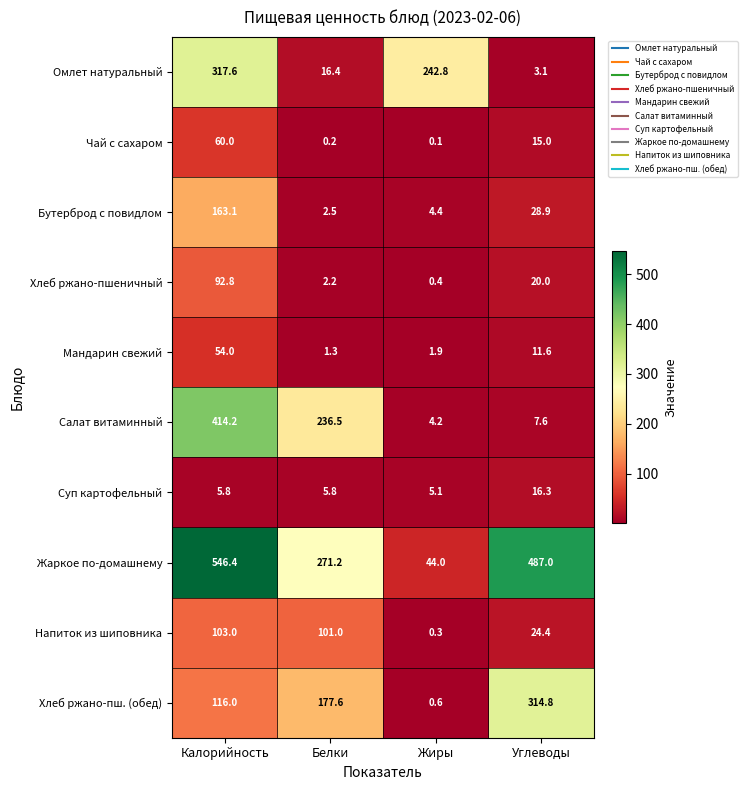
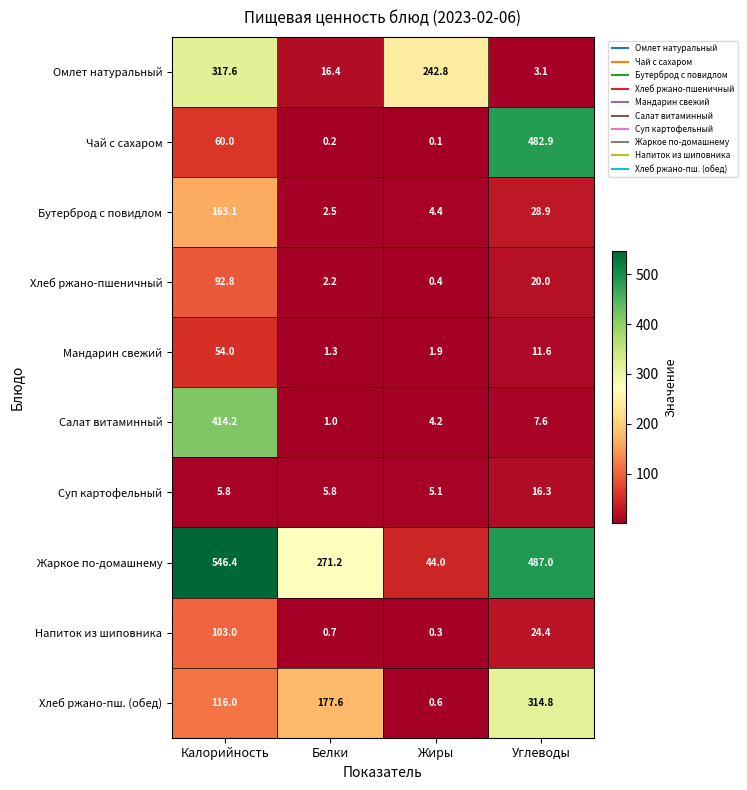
Чай с сахаром, Углеводы: 15.0 -> 482.9
Салат витаминный, Белки: 236.5 -> 1.0
Напиток из шиповника, Белки: 101.0 -> 0.7
